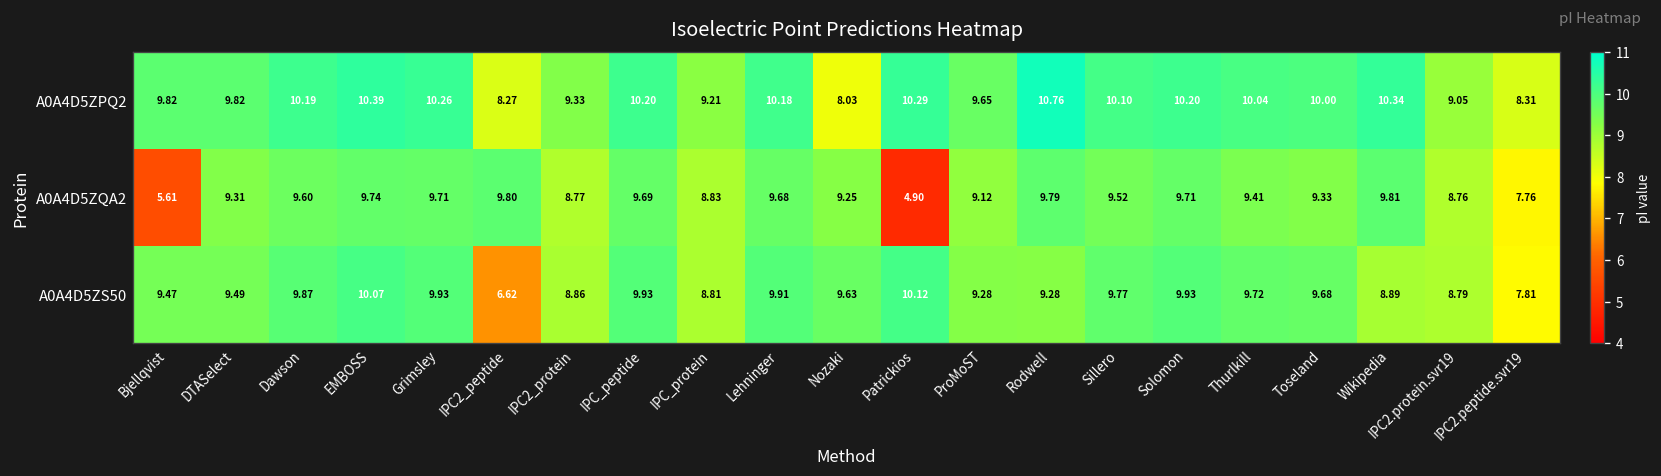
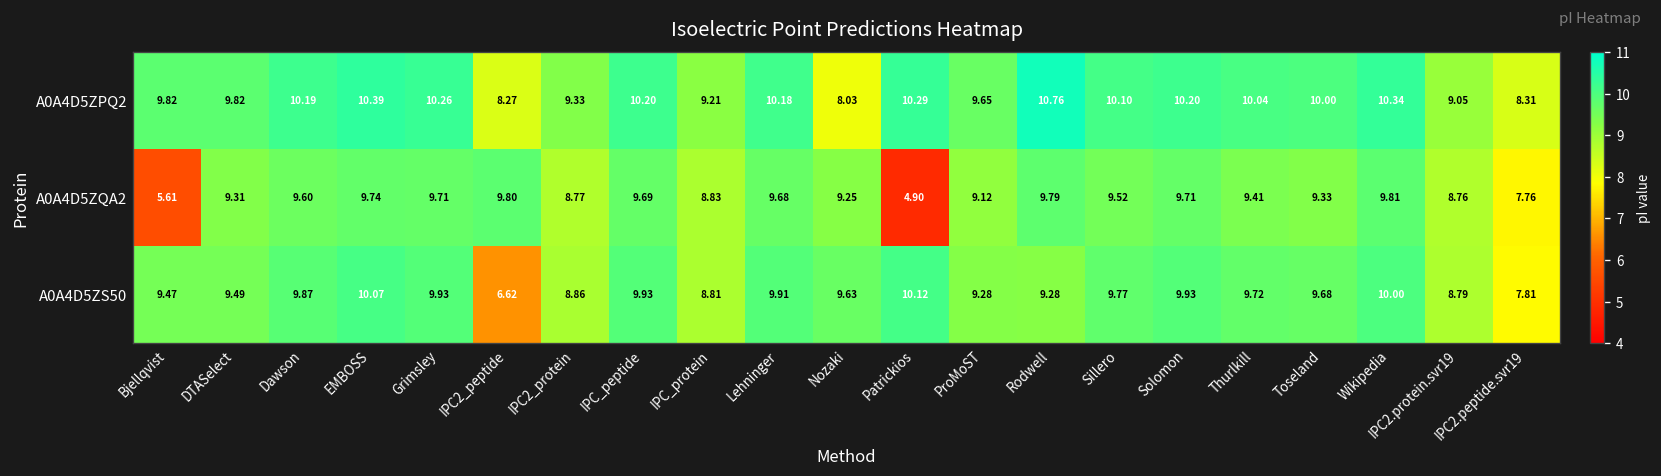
A0A4D5ZS50, Wikipedia: 8.89 -> 10.00
